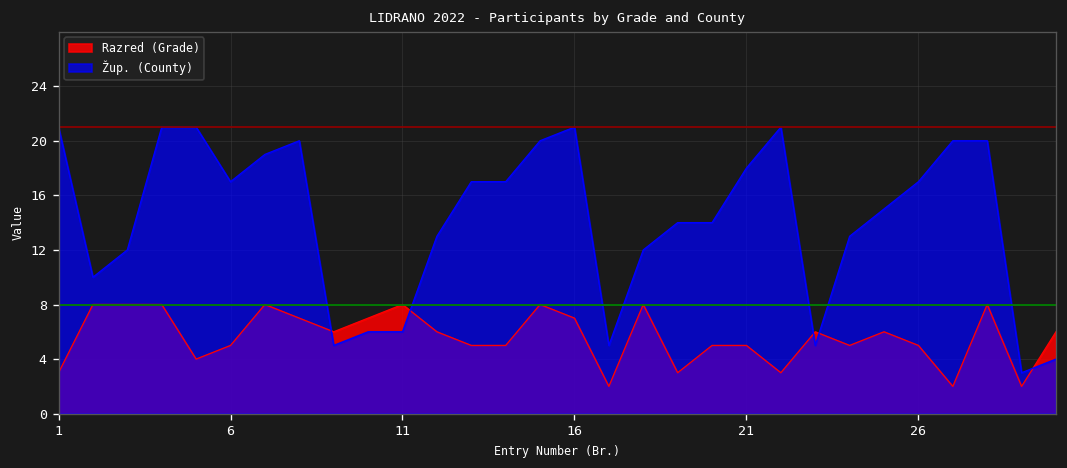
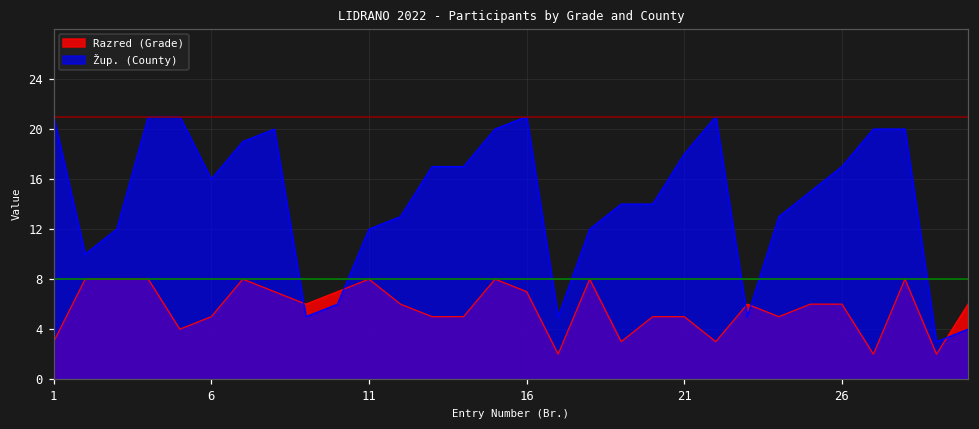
Žup. (County), 6: 17 -> 16
Žup. (County), 11: 6 -> 12
Razred (Grade), 26: 5 -> 6
